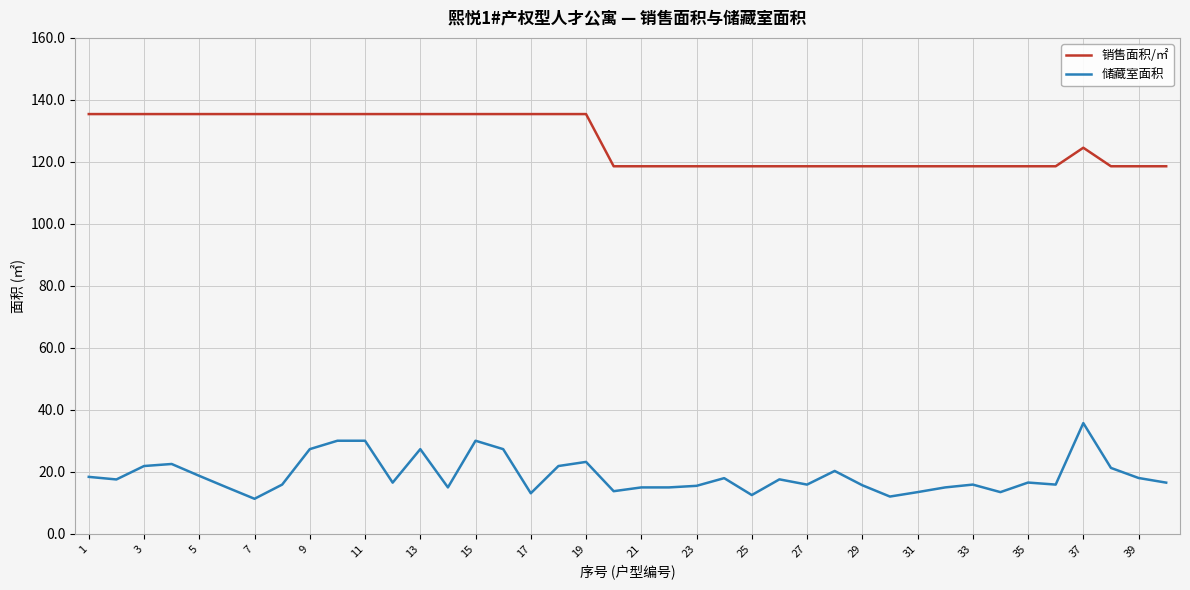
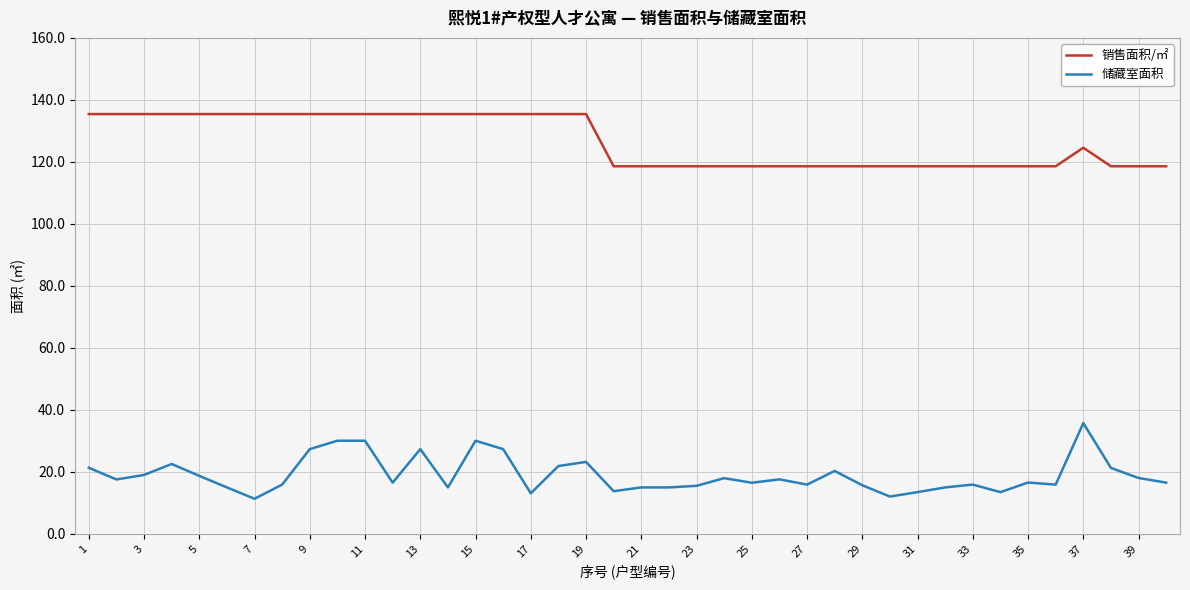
储藏室面积, 1: 18 -> 21
储藏室面积, 3: 22 -> 19
储藏室面积, 25: 13 -> 16
